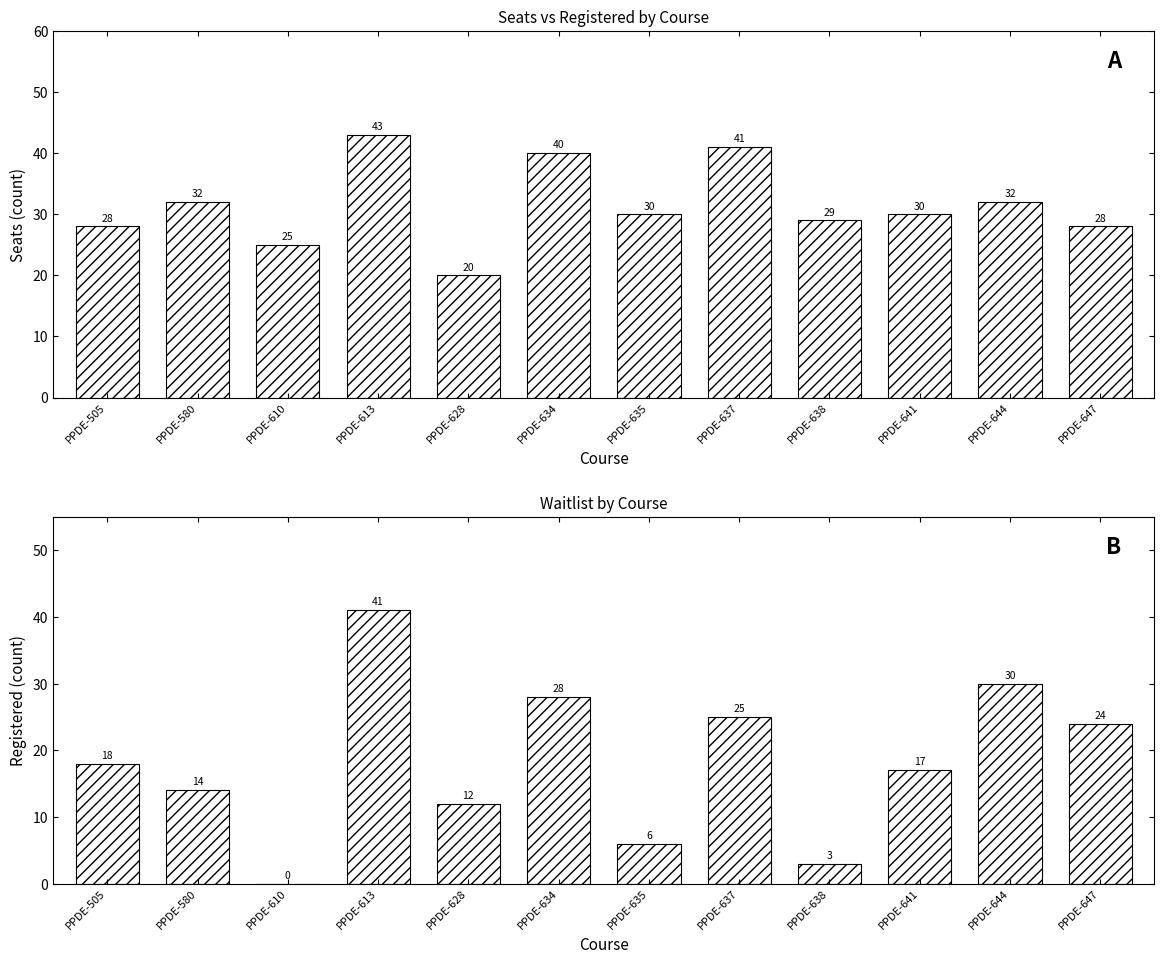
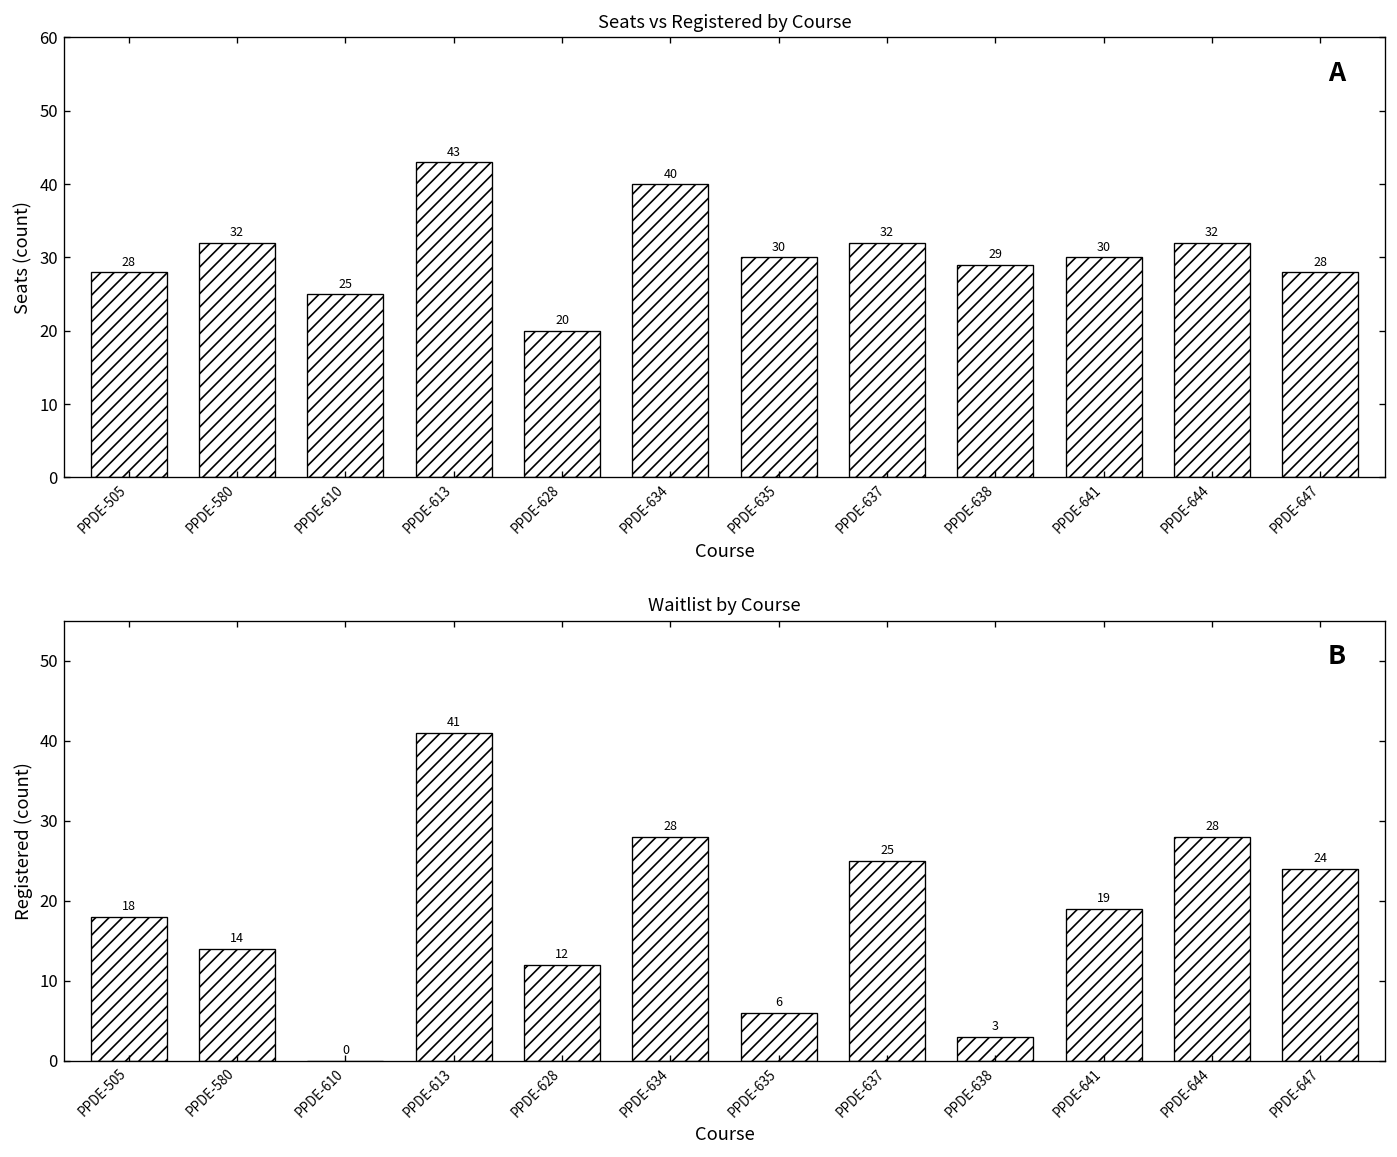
Seats vs Registered by Course, PPDE-637: 41 -> 32
Waitlist by Course, PPDE-641: 17 -> 19
Waitlist by Course, PPDE-644: 30 -> 28
